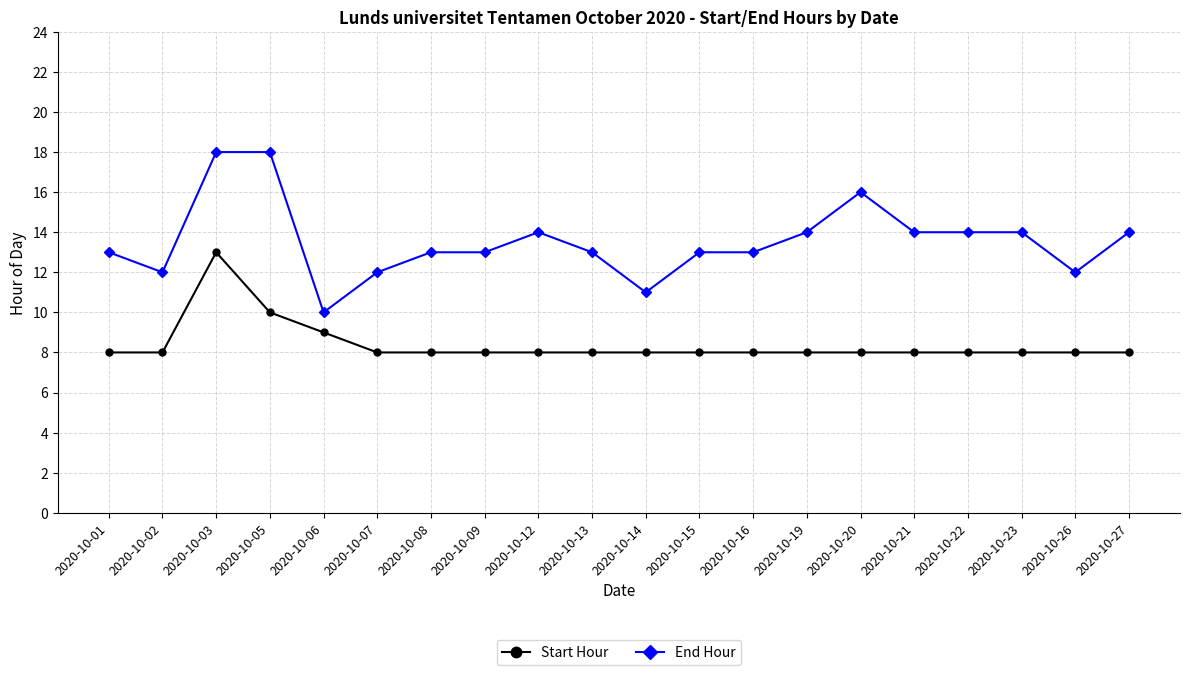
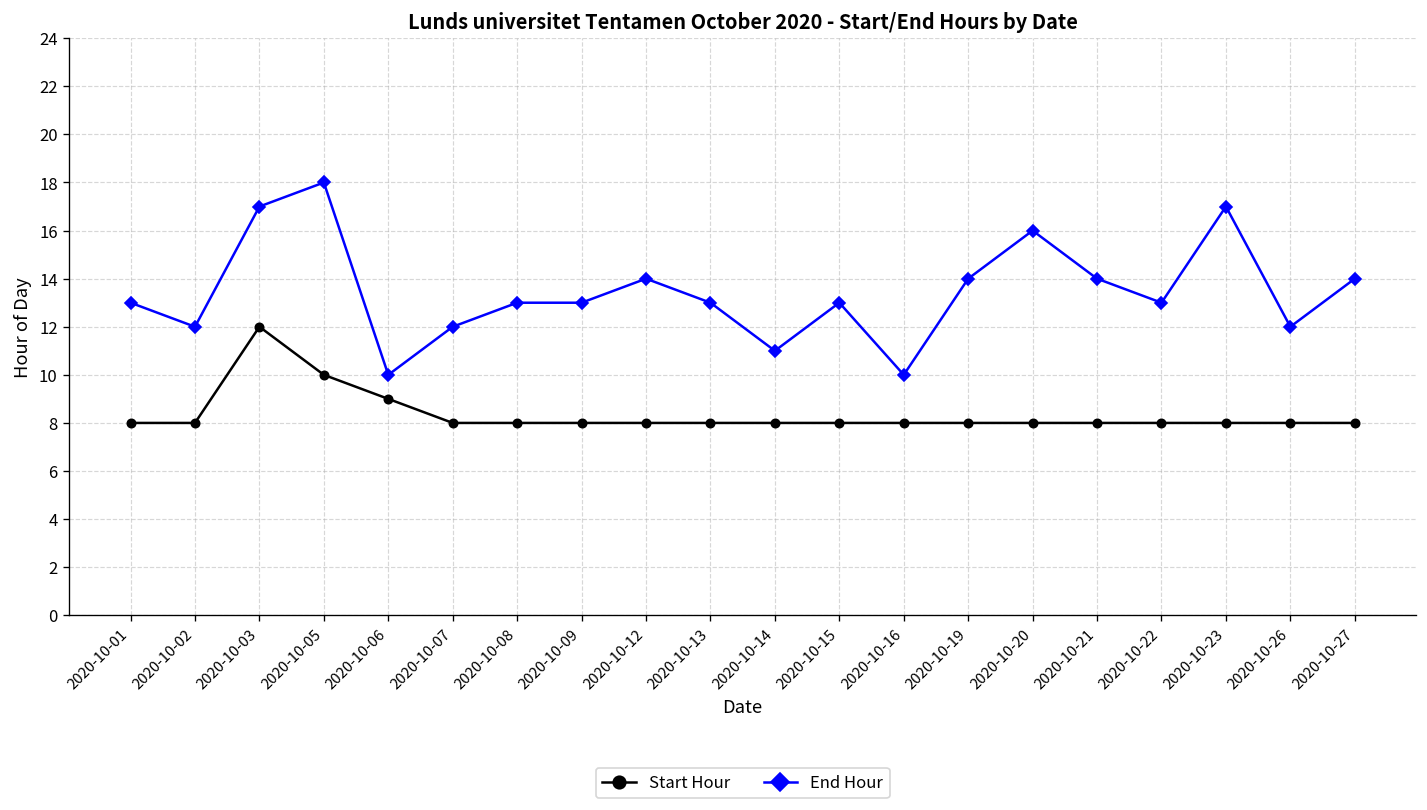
Start Hour, 2020-10-03: 13 -> 12
End Hour, 2020-10-03: 18 -> 17
End Hour, 2020-10-16: 13 -> 10
End Hour, 2020-10-22: 14 -> 13
End Hour, 2020-10-23: 14 -> 17
